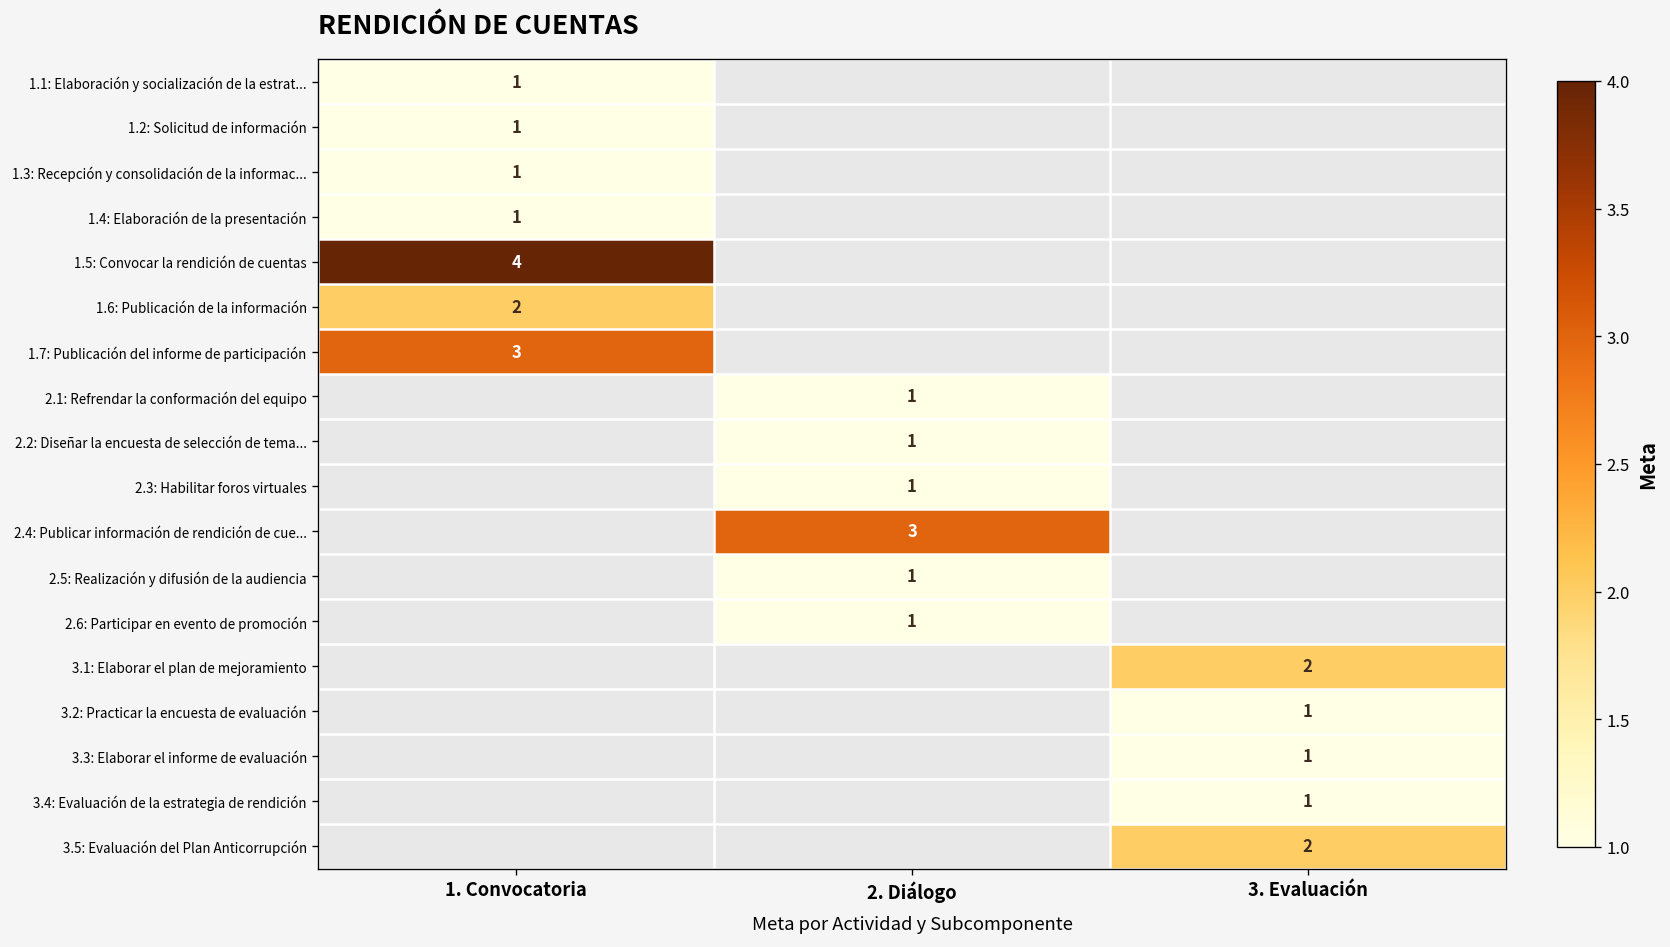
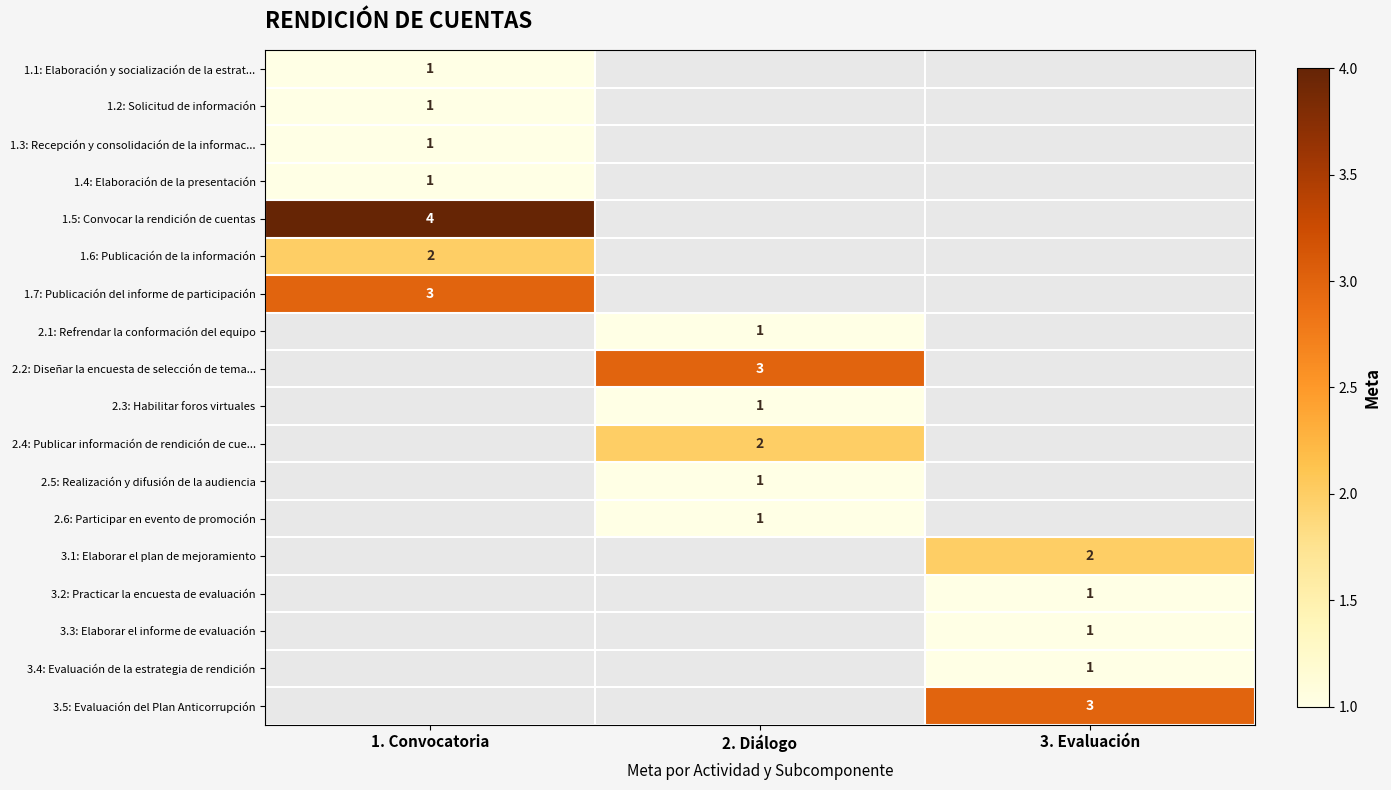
2.2: Diseñar la encuesta de selección de tema..., 2. Diálogo: 1 -> 3
2.4: Publicar información de rendición de cue..., 2. Diálogo: 3 -> 2
3.5: Evaluación del Plan Anticorrupción, 3. Evaluación: 2 -> 3
